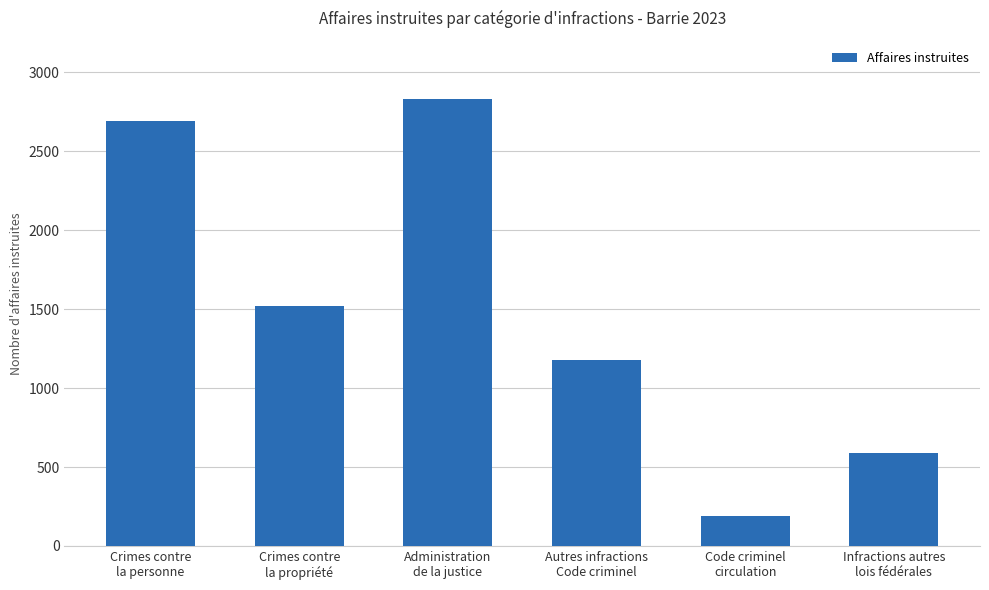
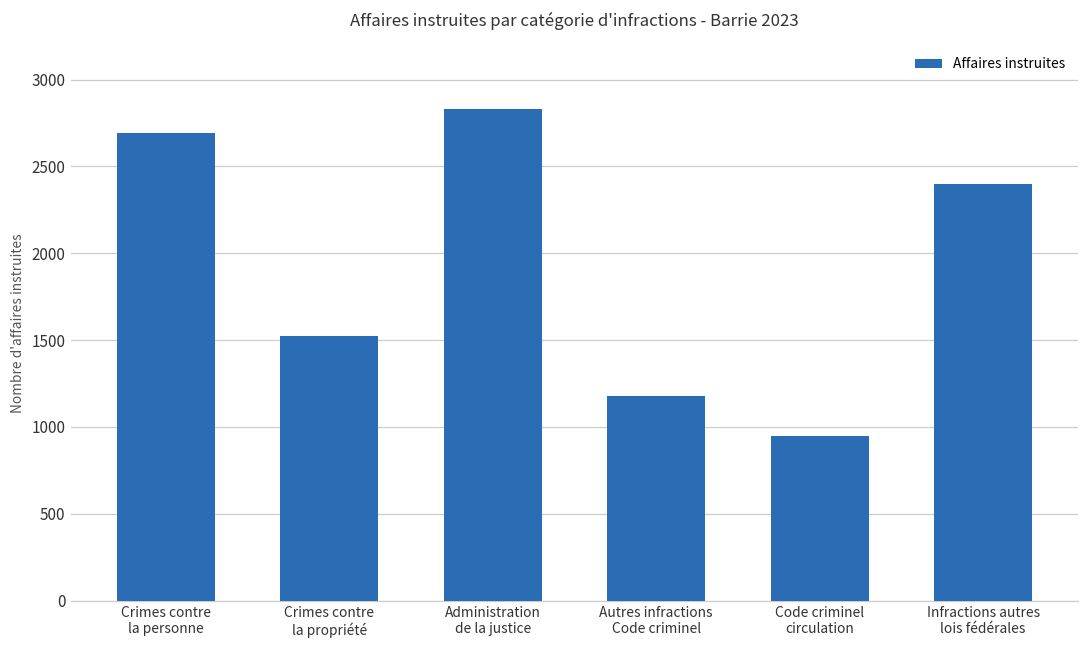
Code criminel circulation: 190 -> 950
Infractions autres lois fédérales: 590 -> 2400
